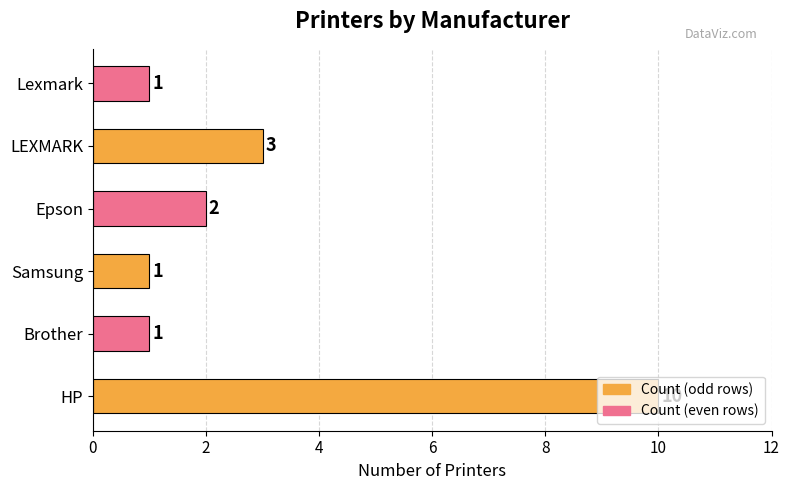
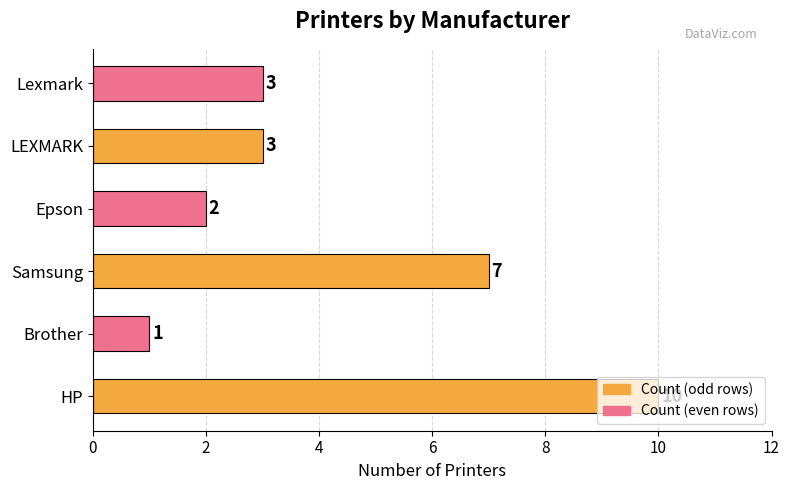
Lexmark: 1 -> 3
Samsung: 1 -> 7
